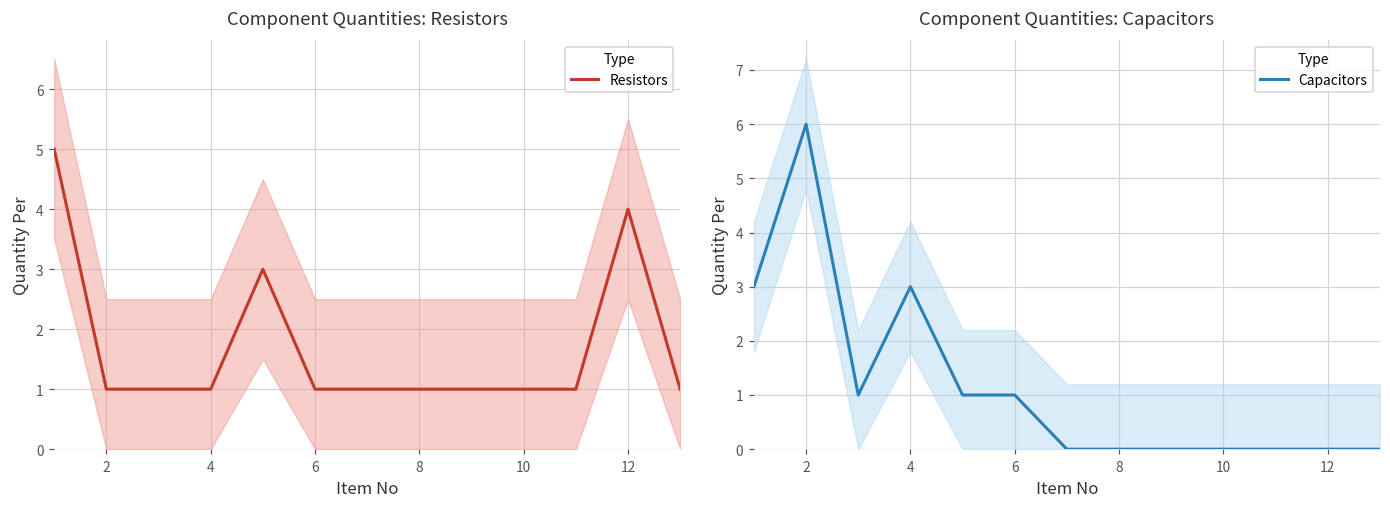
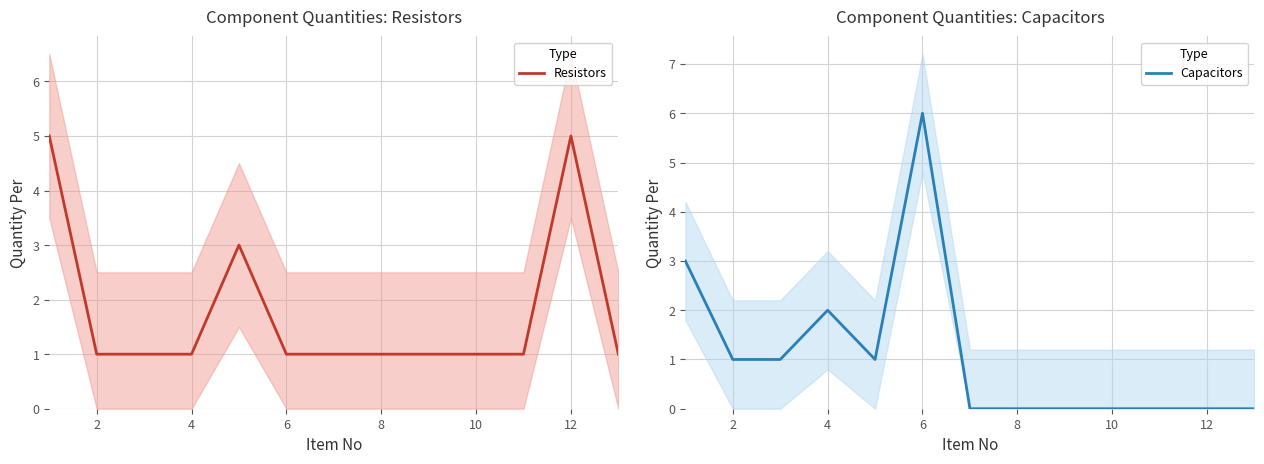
Component Quantities: Resistors, Resistors, 12: 4 -> 5
Component Quantities: Capacitors, Capacitors, 2: 6 -> 1
Component Quantities: Capacitors, Capacitors, 4: 3 -> 2
Component Quantities: Capacitors, Capacitors, 6: 1 -> 6
